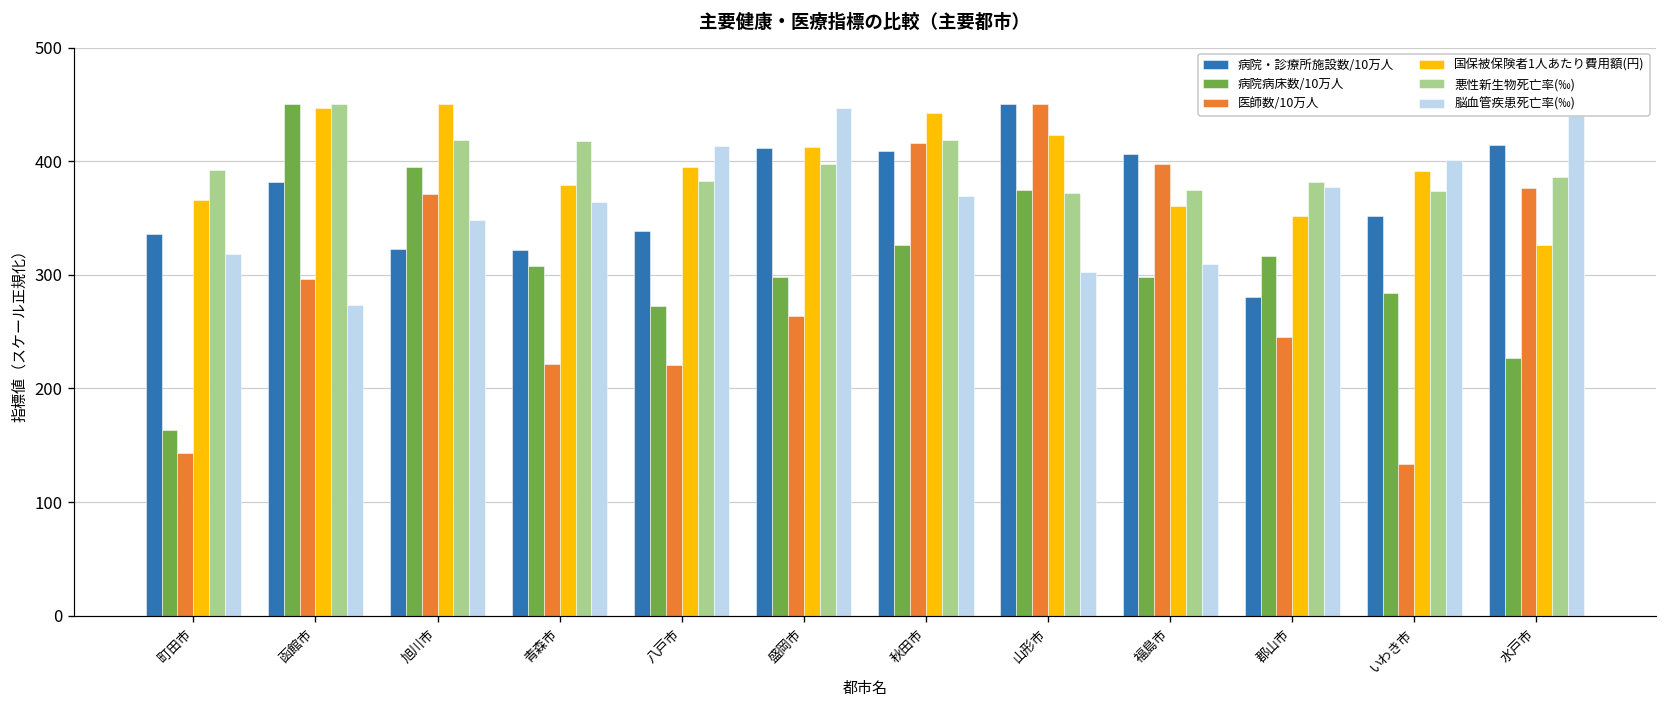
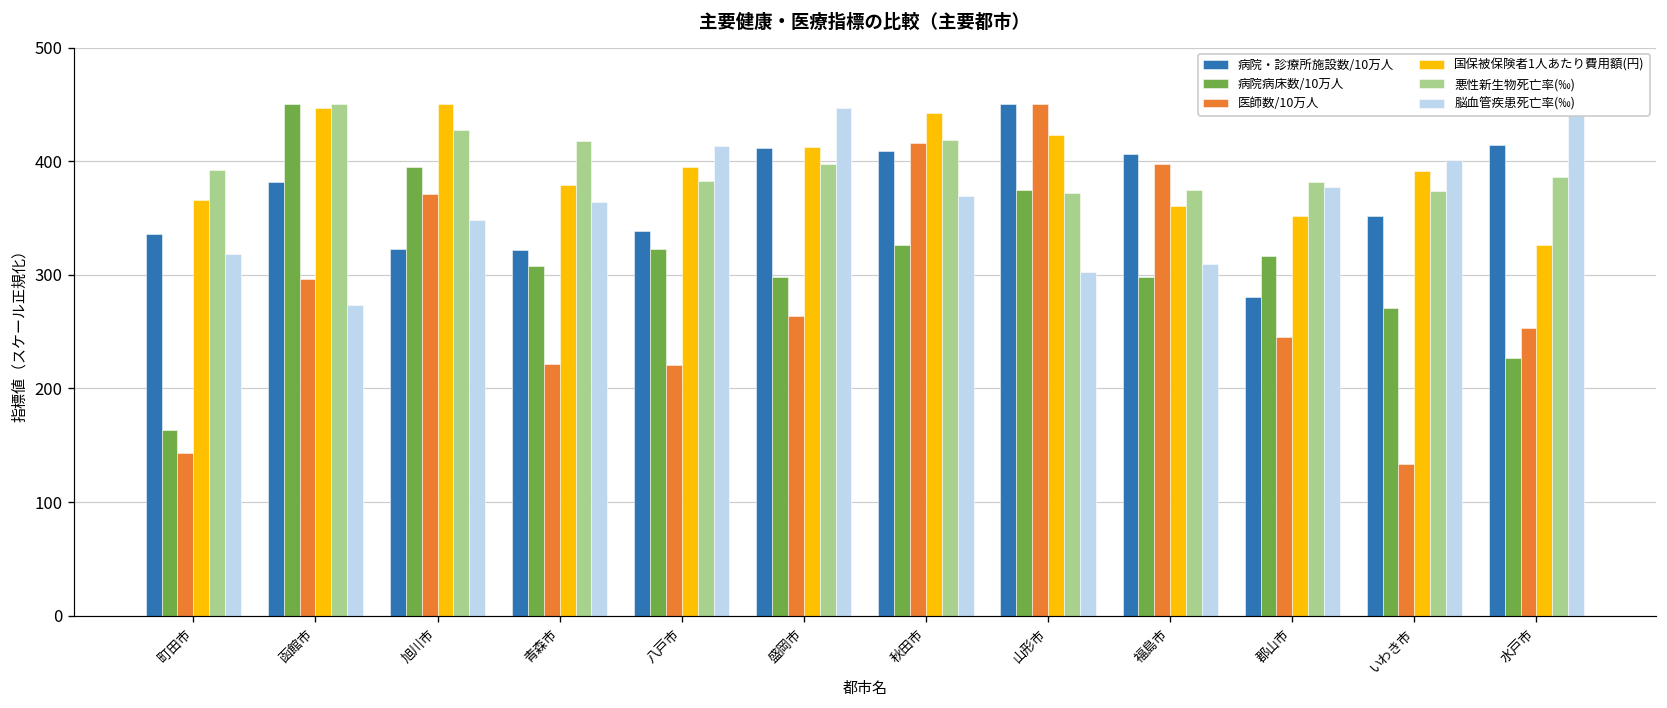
悪性新生物死亡率(‰), 旭川市: 420 -> 430
病院病床数/10万人, 八戸市: 270 -> 320
病院病床数/10万人, いわき市: 280 -> 270
医師数/10万人, 水戸市: 380 -> 250
